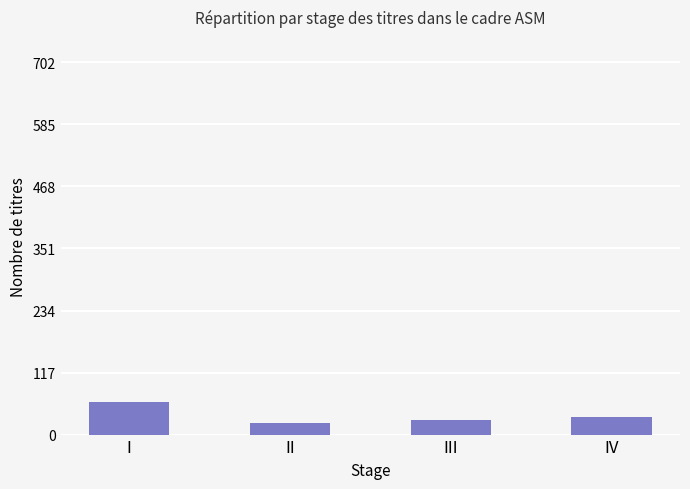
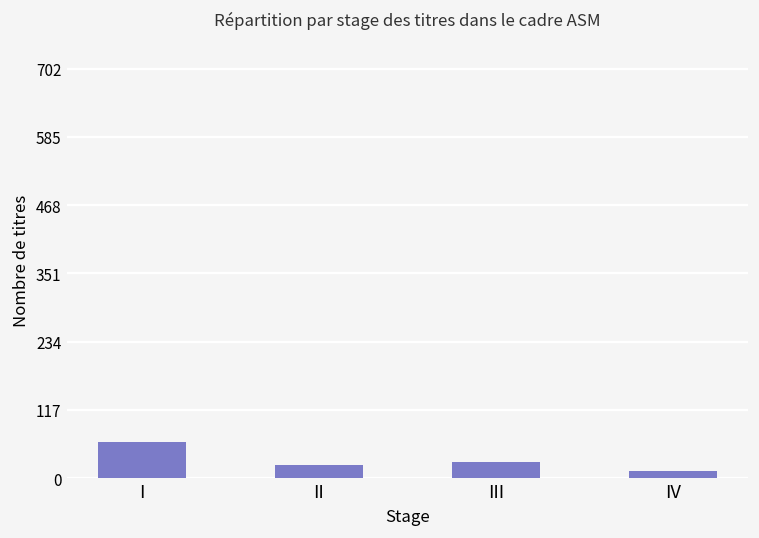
IV: 30 -> 10
